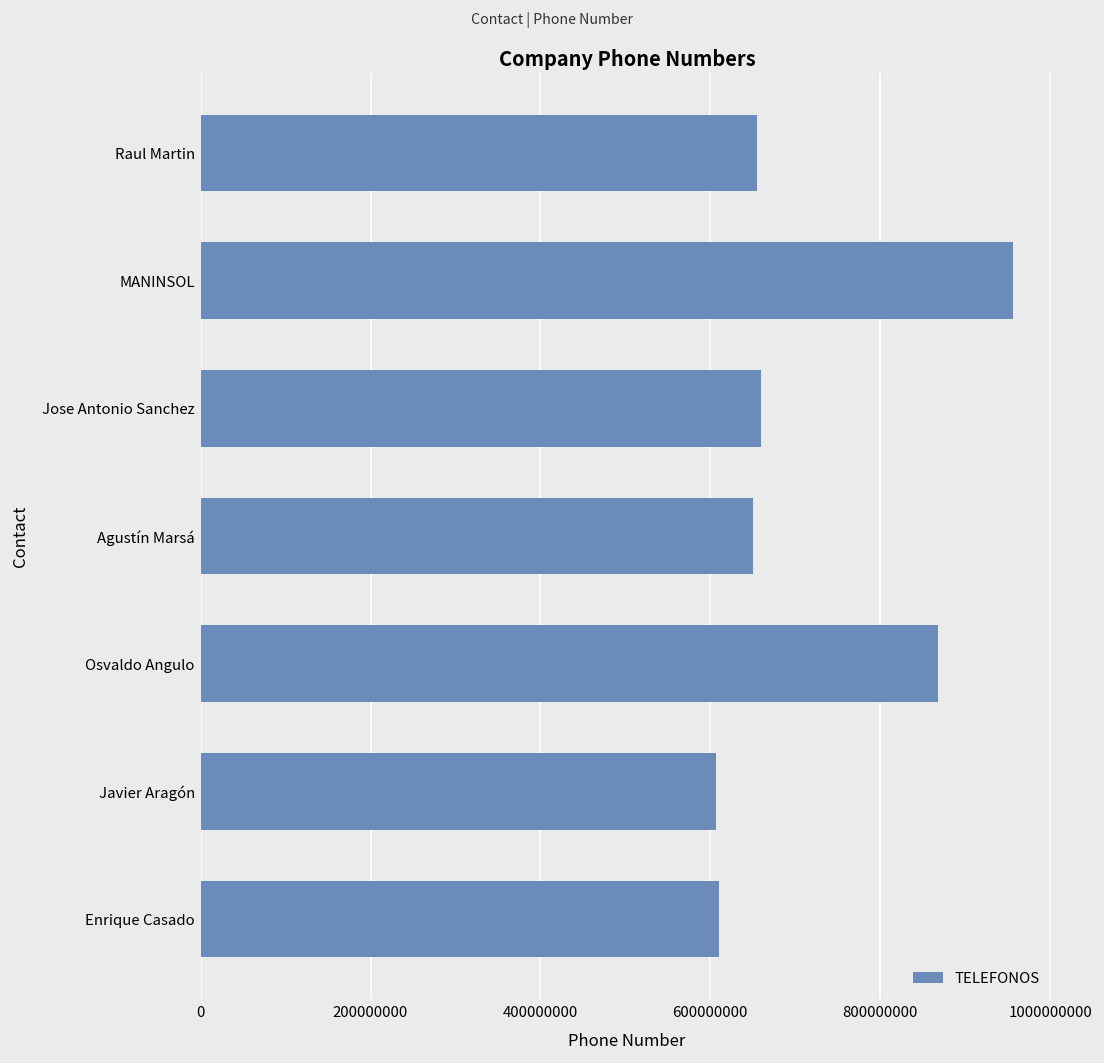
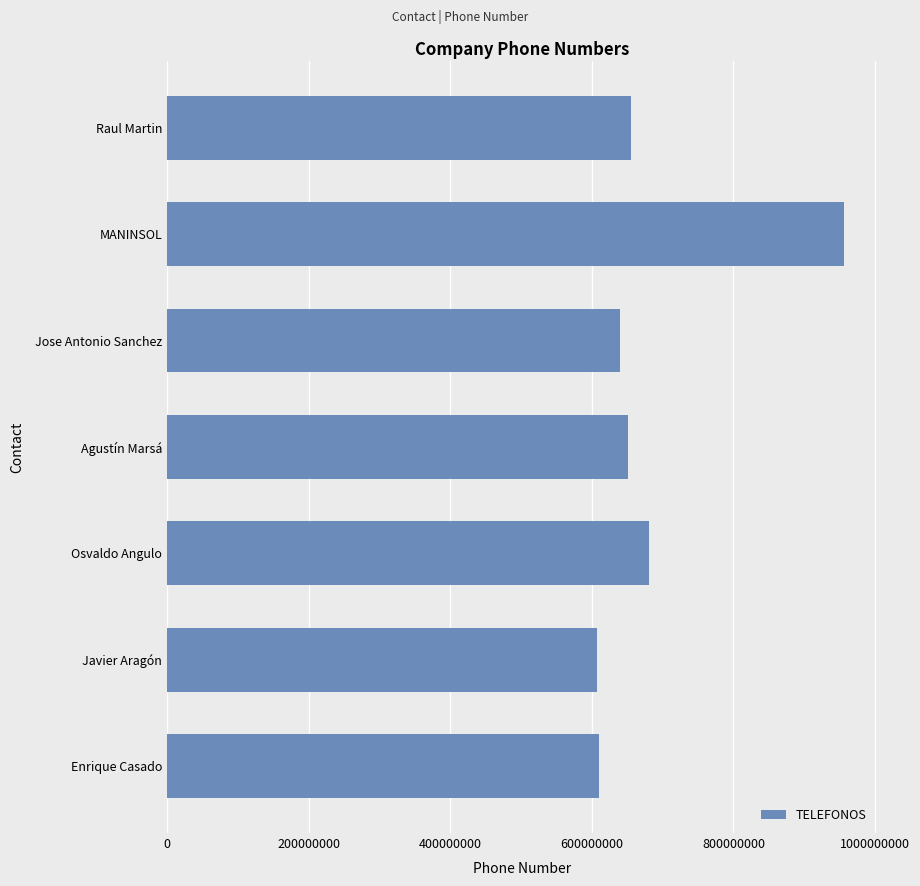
Jose Antonio Sanchez: 660000000 -> 640000000
Osvaldo Angulo: 870000000 -> 680000000
